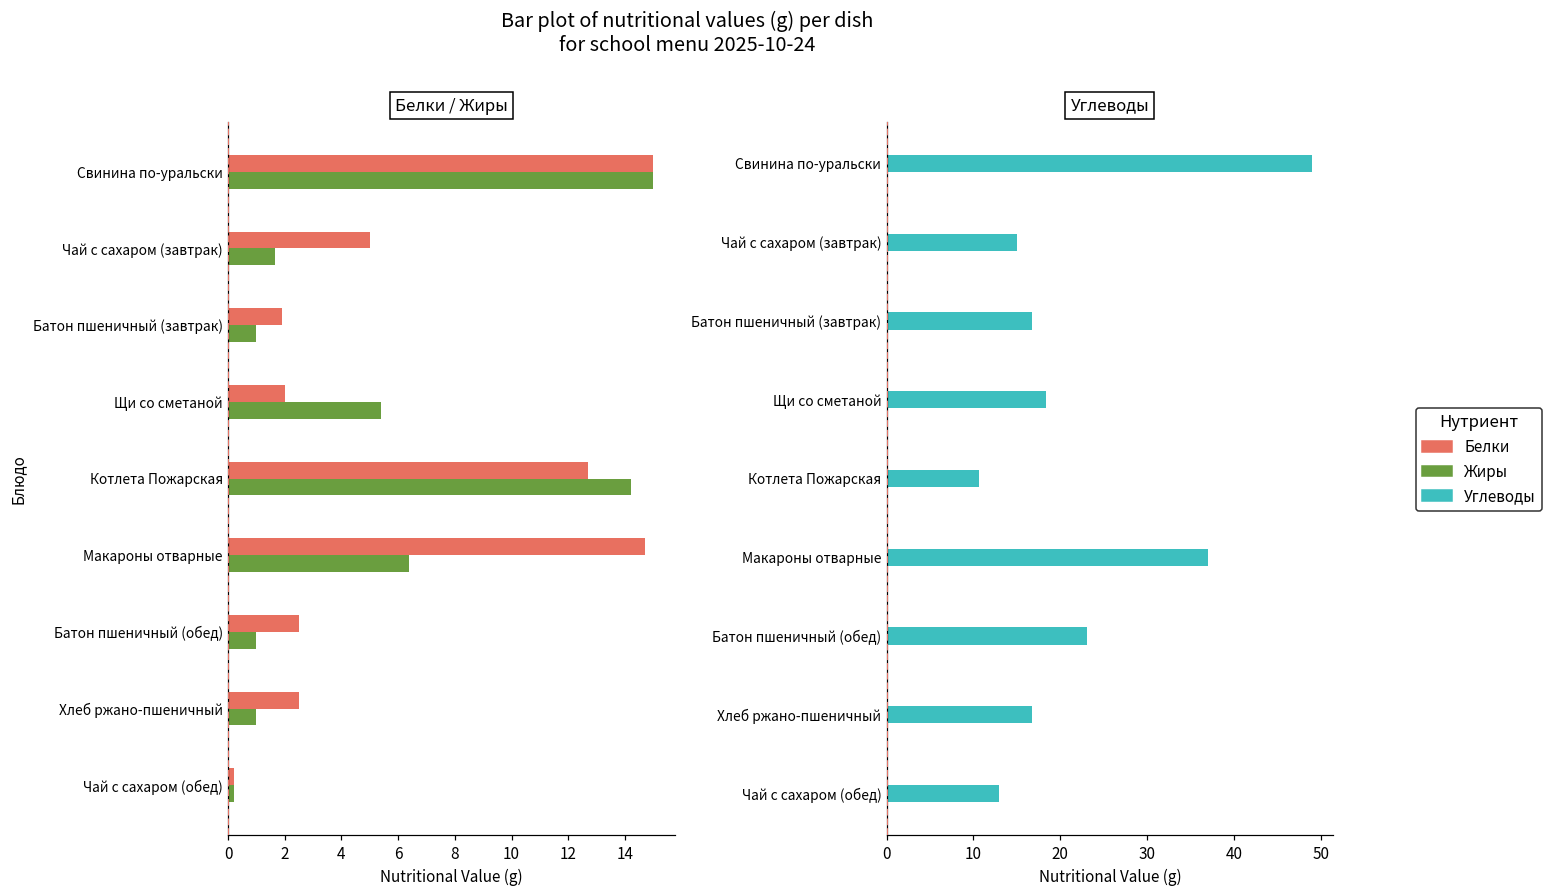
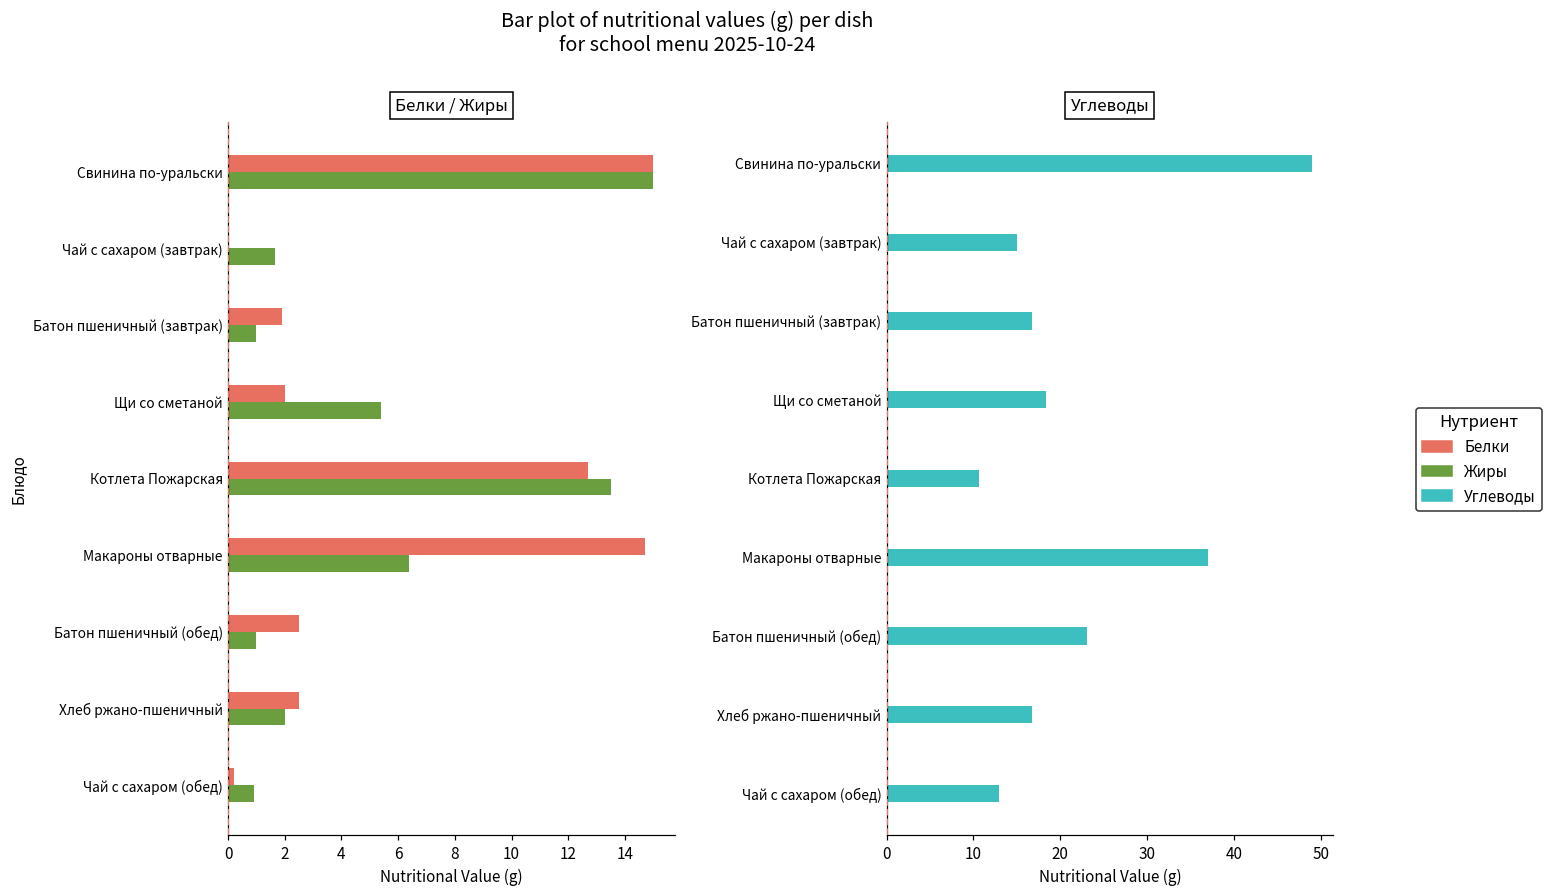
Белки / Жиры, Белки, Чай с сахаром (завтрак): 5 -> 0
Белки / Жиры, Жиры, Котлета Пожарская: 14.2 -> 13.5
Белки / Жиры, Жиры, Хлеб ржано-пшеничный: 1 -> 2
Белки / Жиры, Жиры, Чай с сахаром (обед): 0.2 -> 0.9
